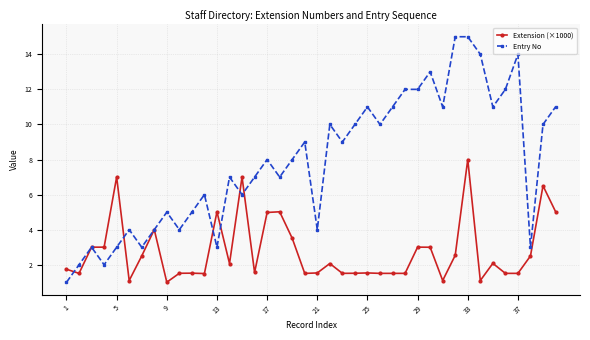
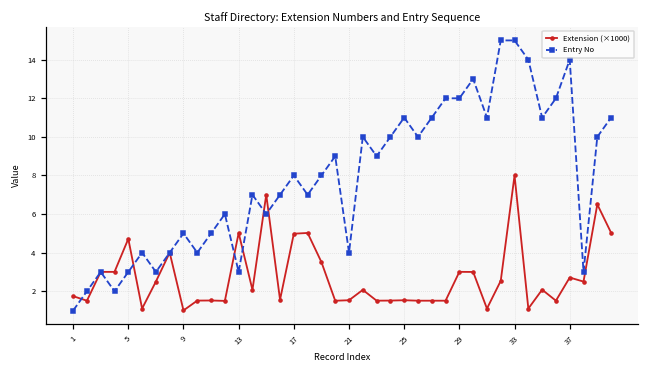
Extension (×1000), 5: 7.0 -> 4.7
Extension (×1000), 37: 1.5 -> 2.7
